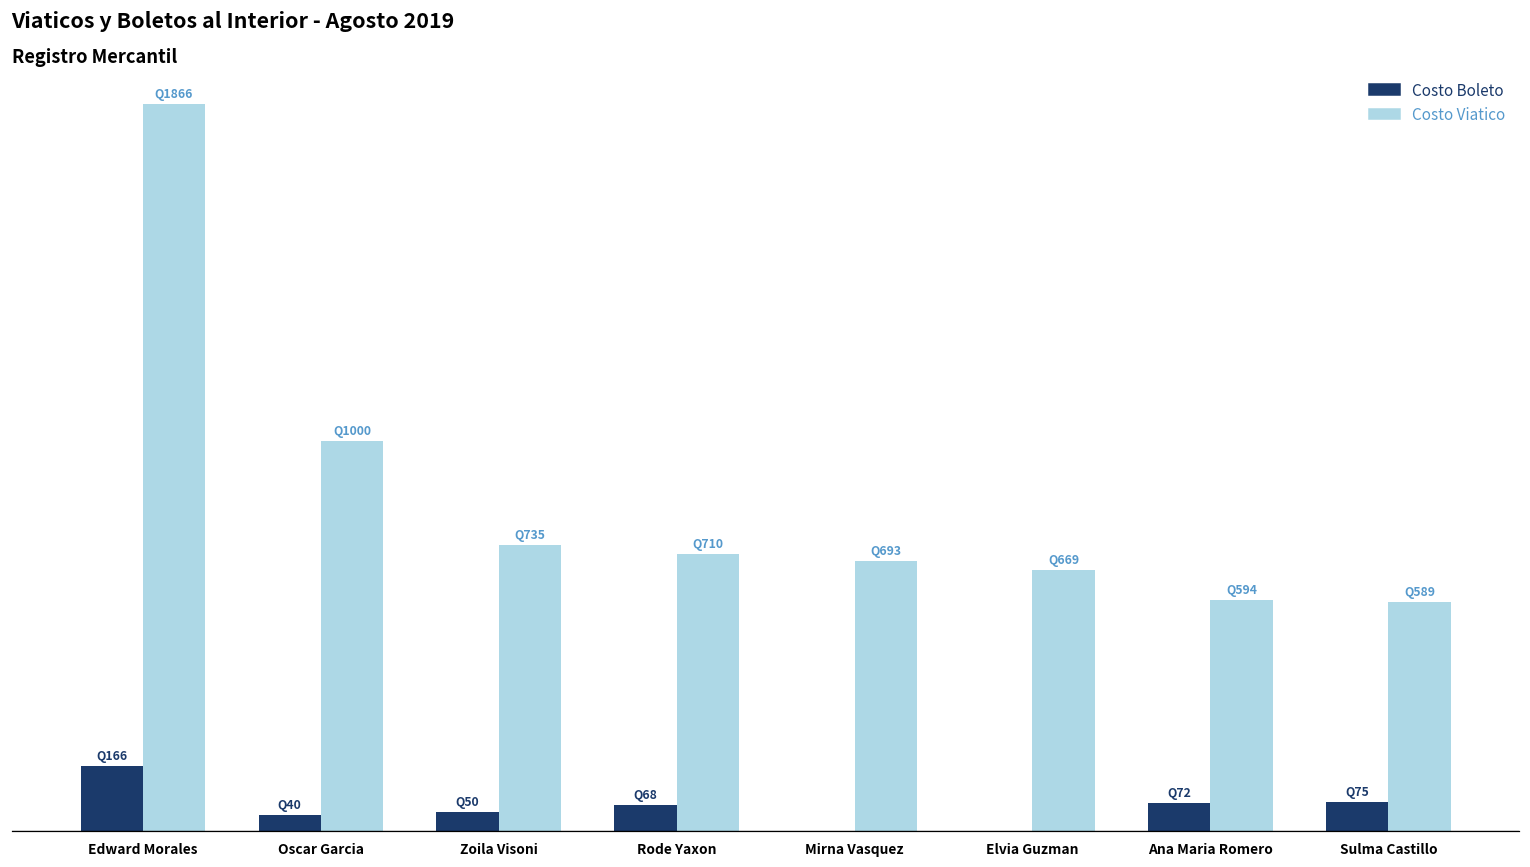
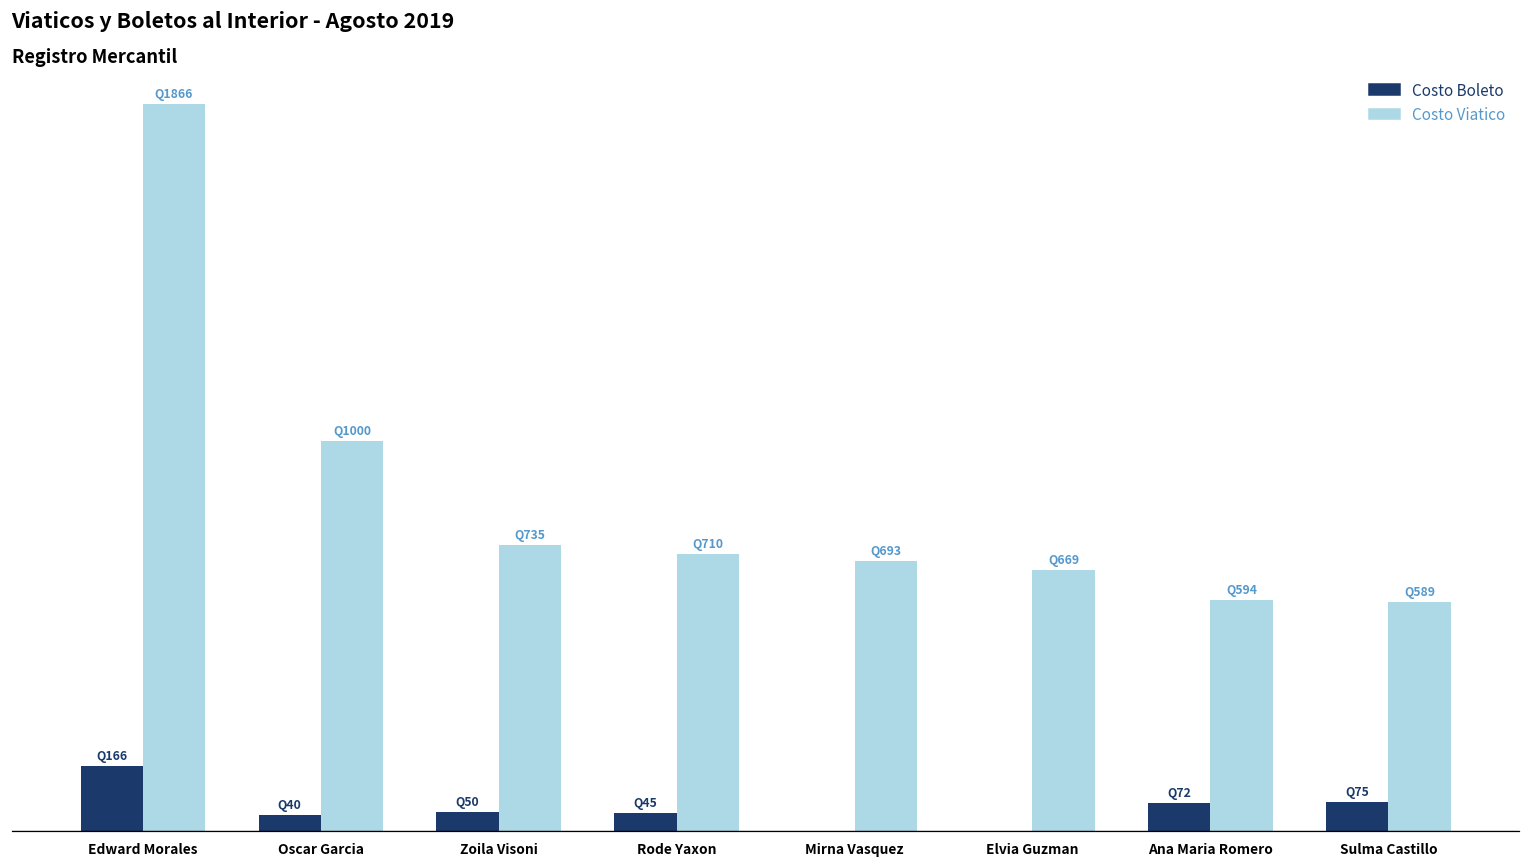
Costo Boleto, Rode Yaxon: 68 -> 45
